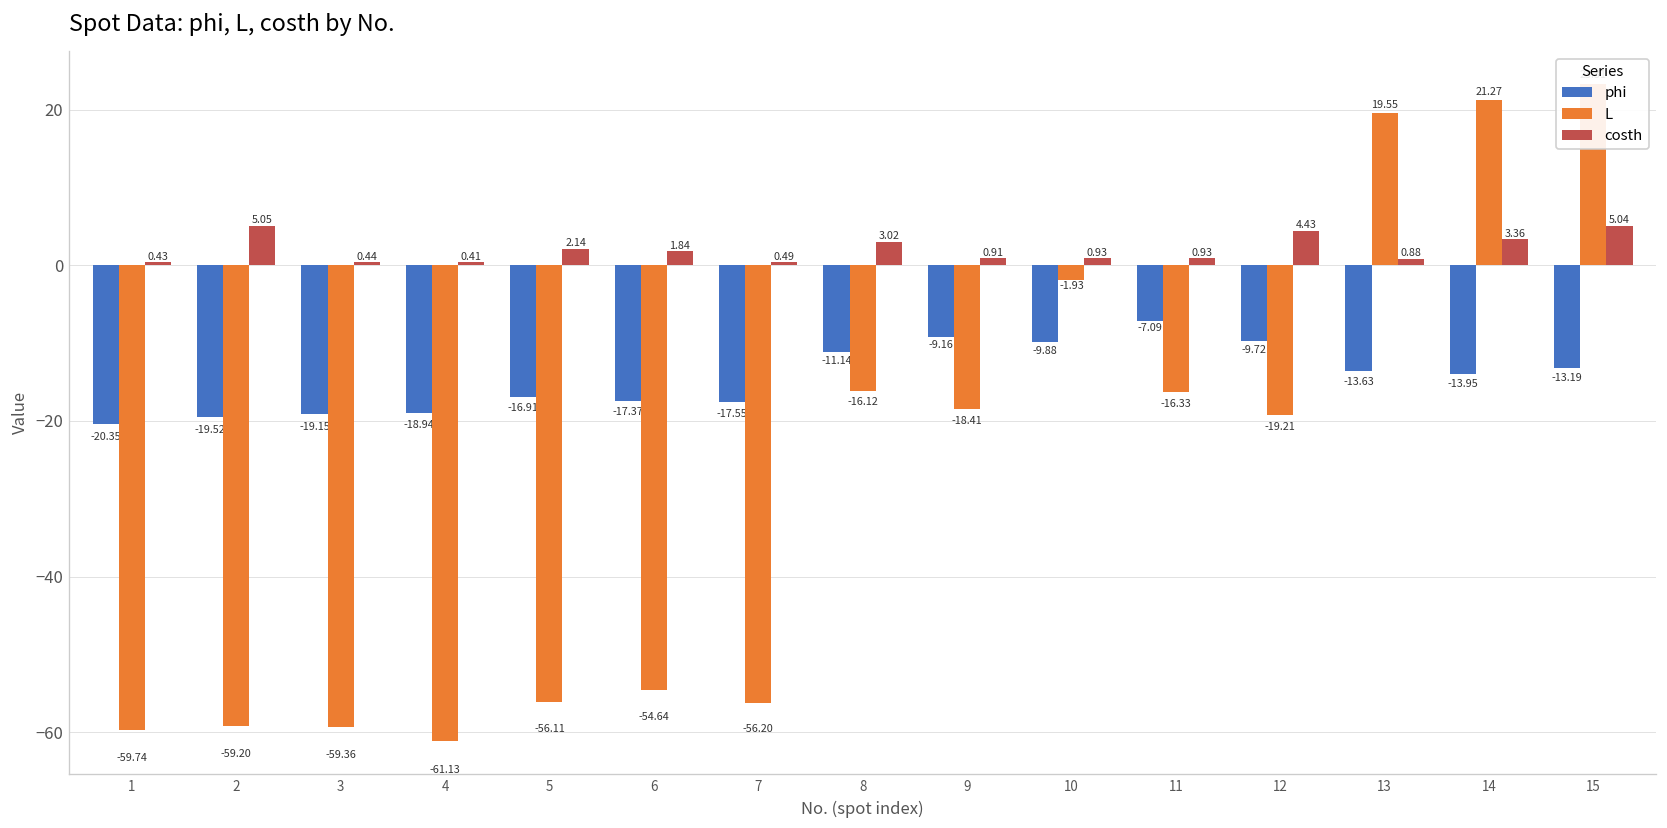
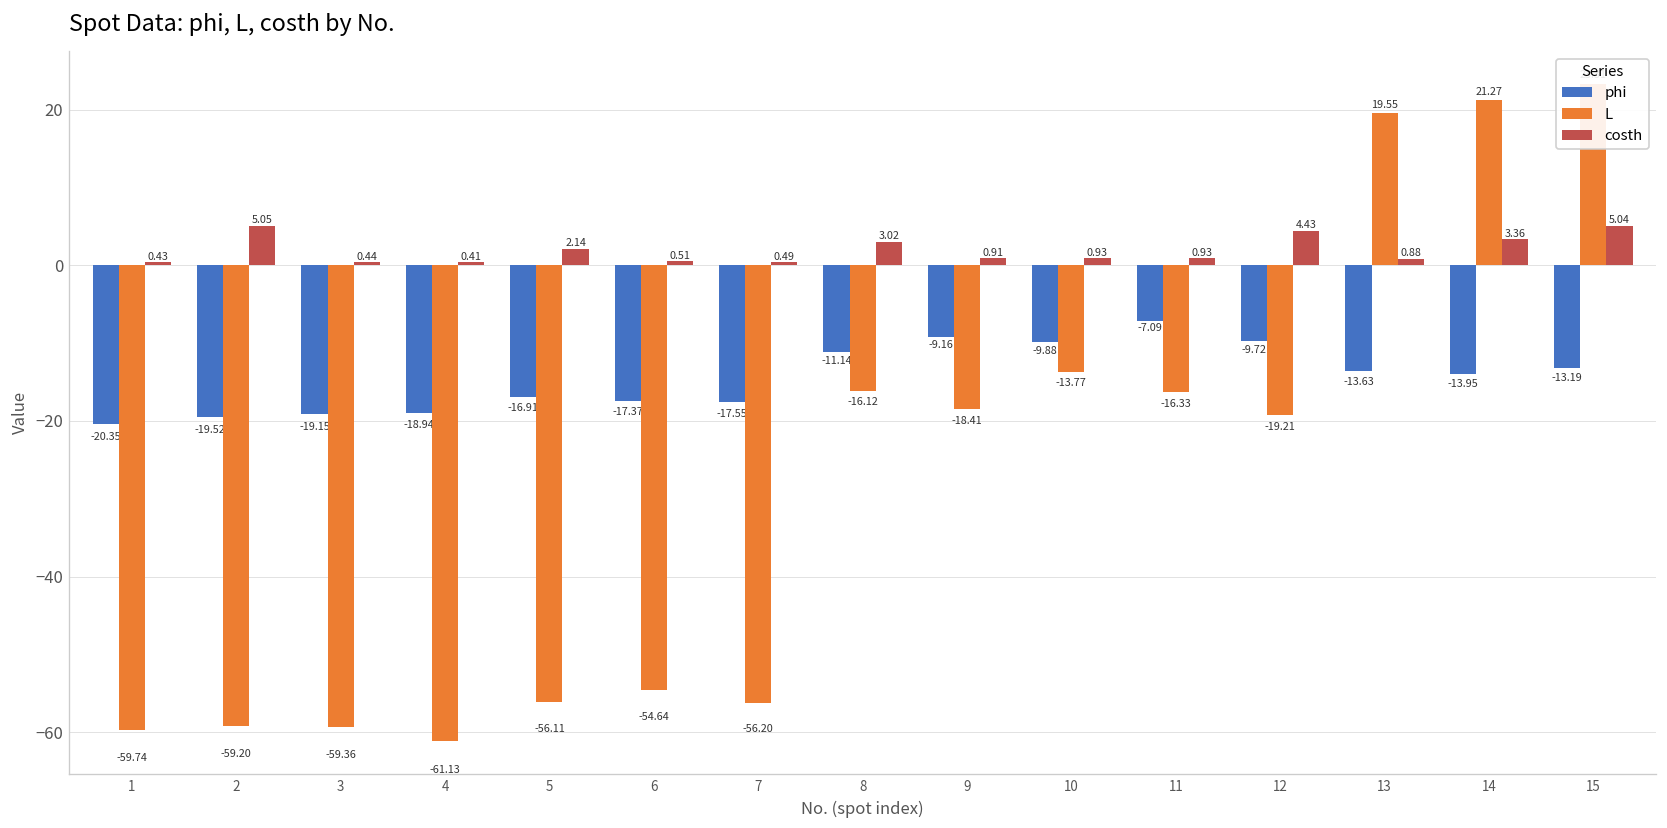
costh, 6: 1.84 -> 0.51
L, 10: -1.93 -> -13.77
